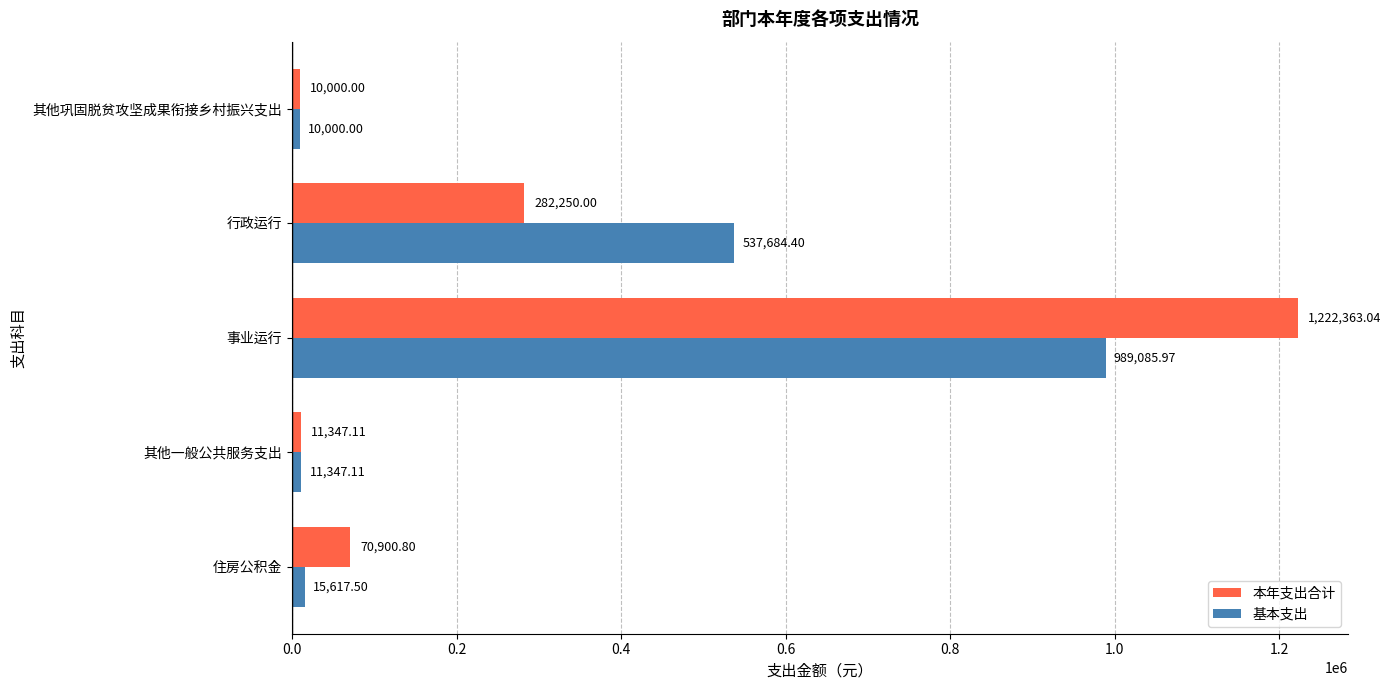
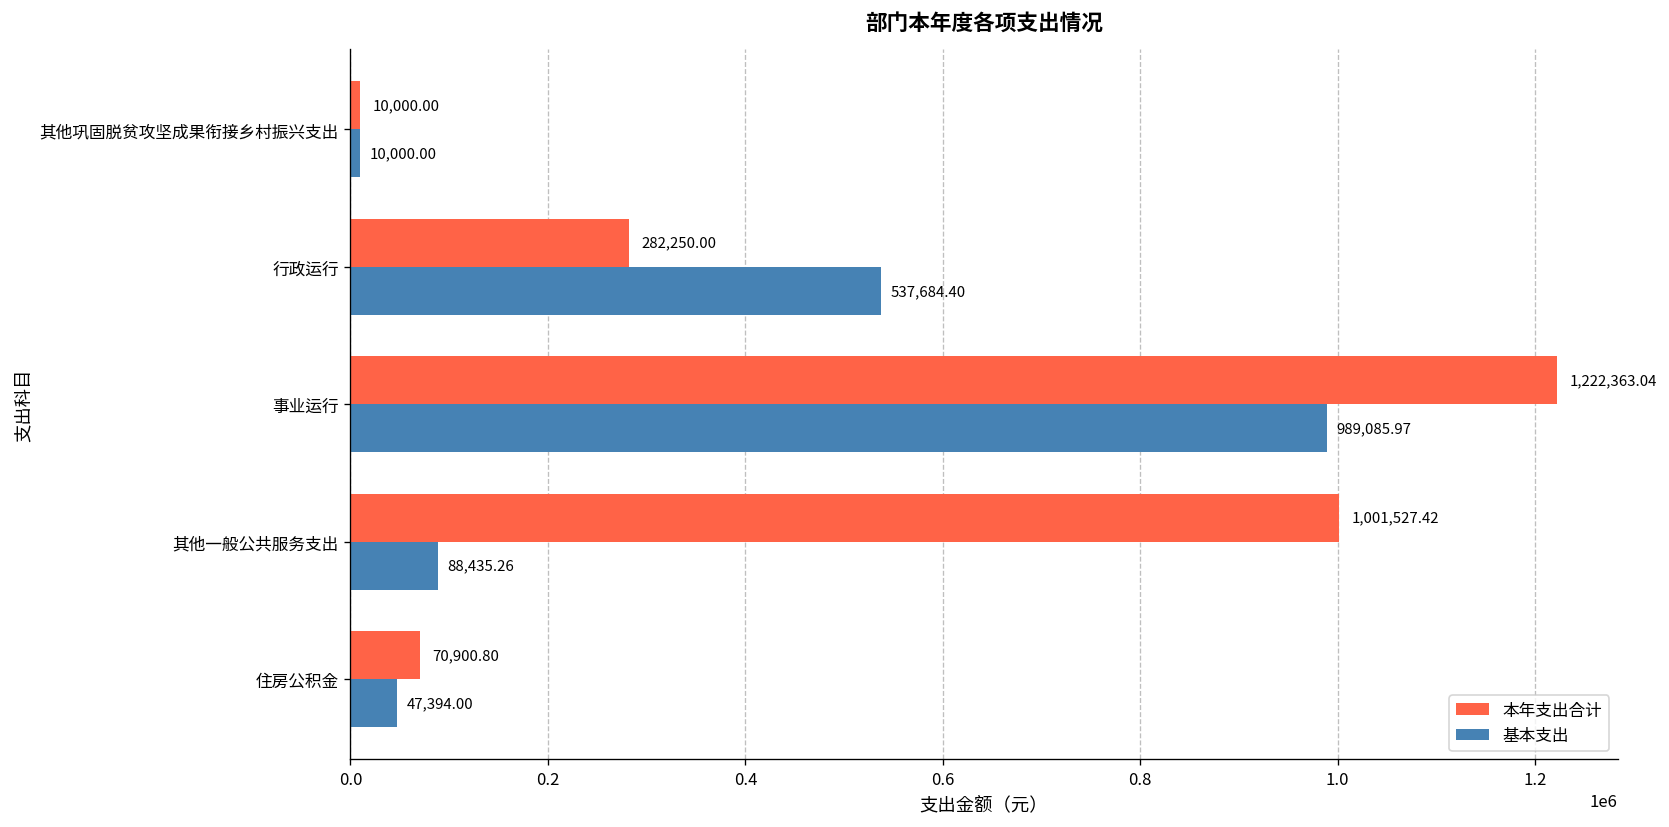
本年支出合计, 其他一般公共服务支出: 11,347.11 -> 1,001,527.42
基本支出, 其他一般公共服务支出: 11,347.11 -> 88,435.26
基本支出, 住房公积金: 15,617.50 -> 47,394.00
